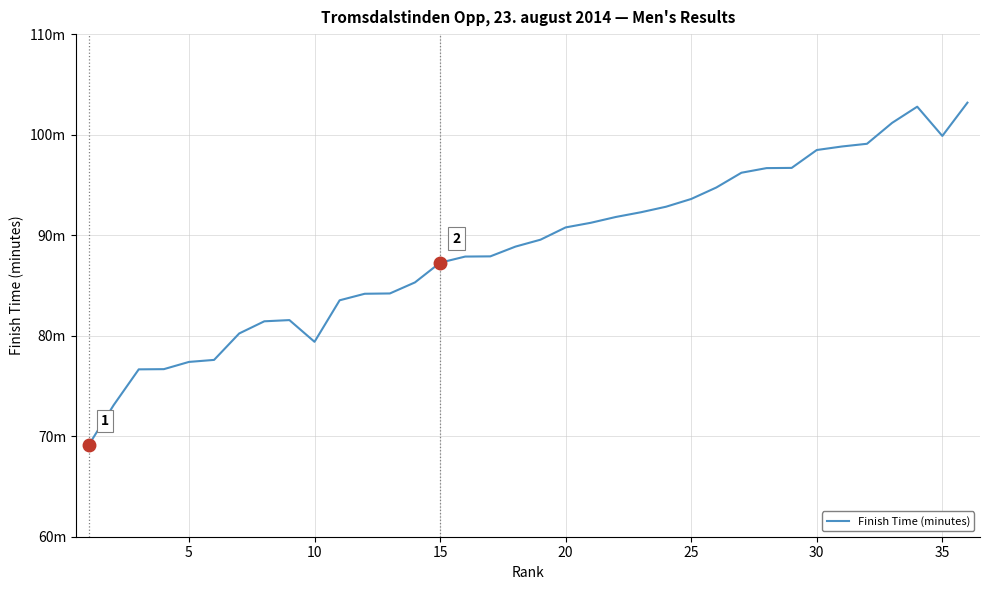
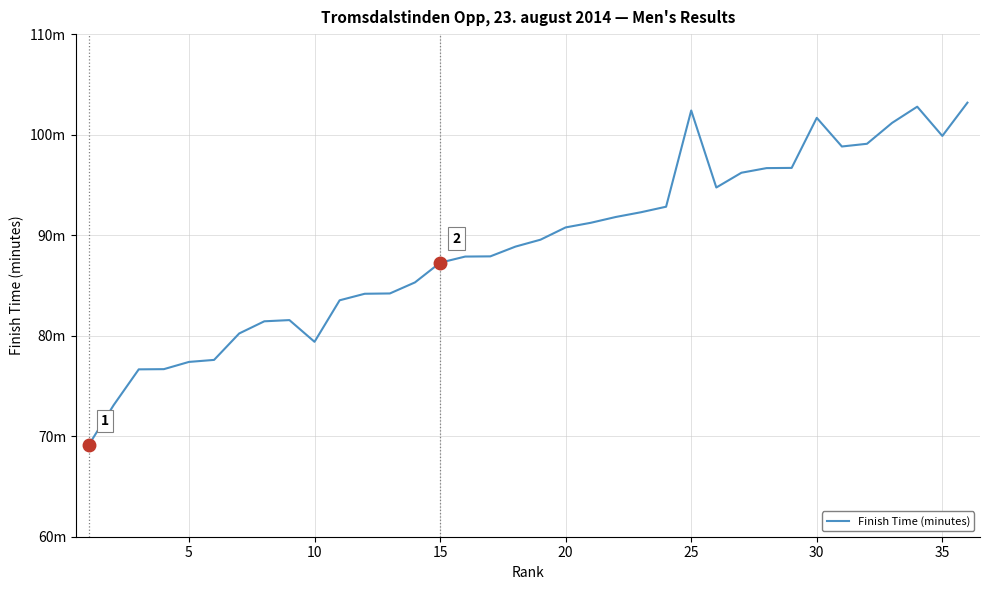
Finish Time (minutes), 25: 93.6m -> 102.4m
Finish Time (minutes), 30: 98.5m -> 101.7m
